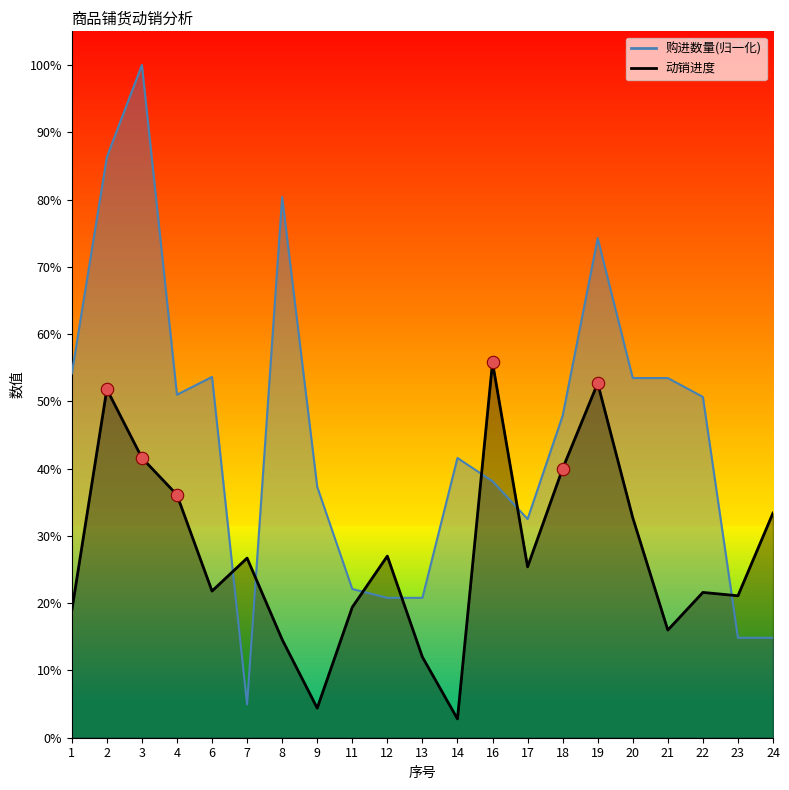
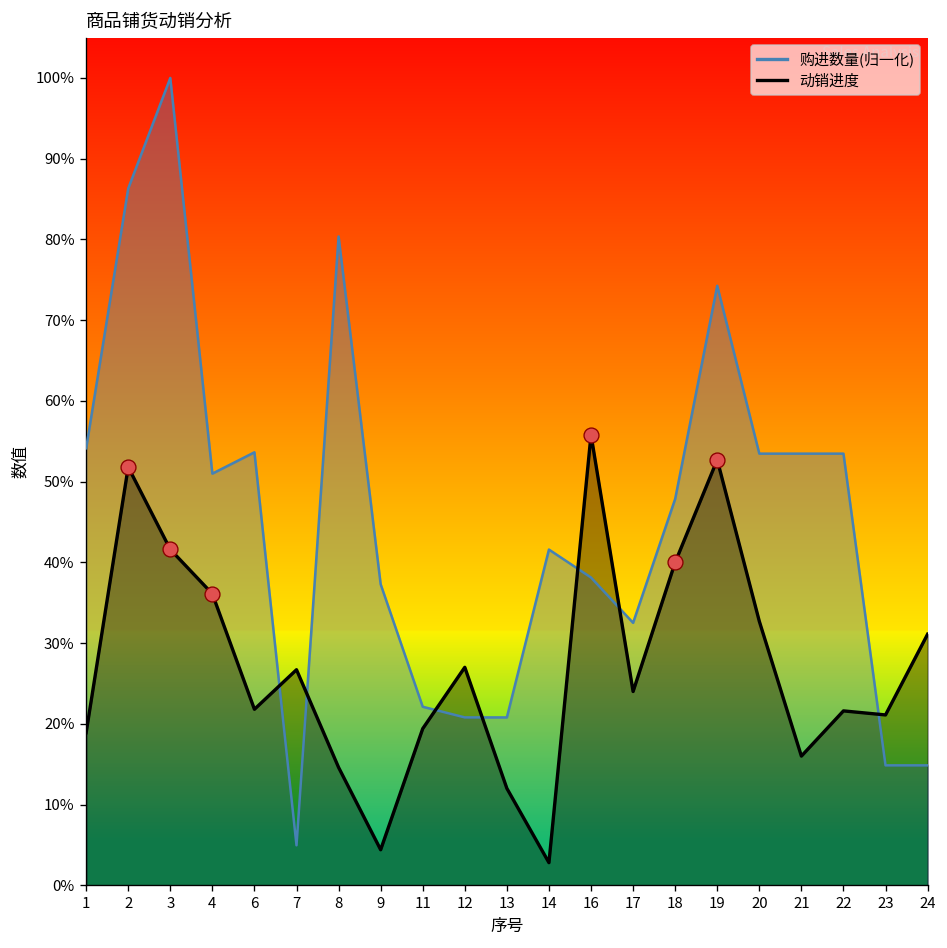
动销进度, 17: 25% -> 24%
购进数量(归一化), 22: 51% -> 53%
动销进度, 24: 33% -> 31%
